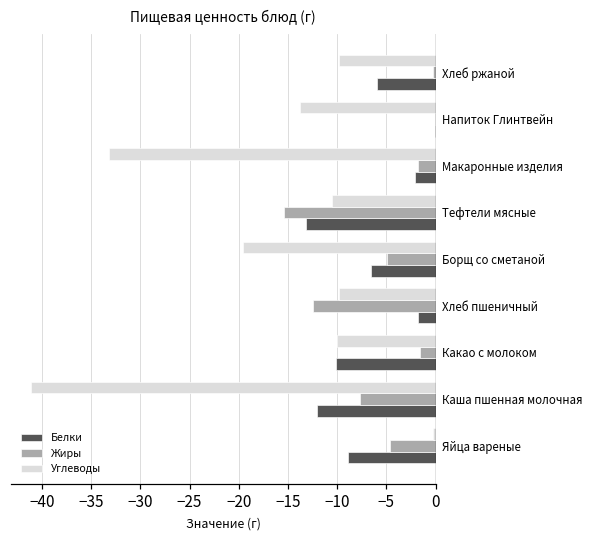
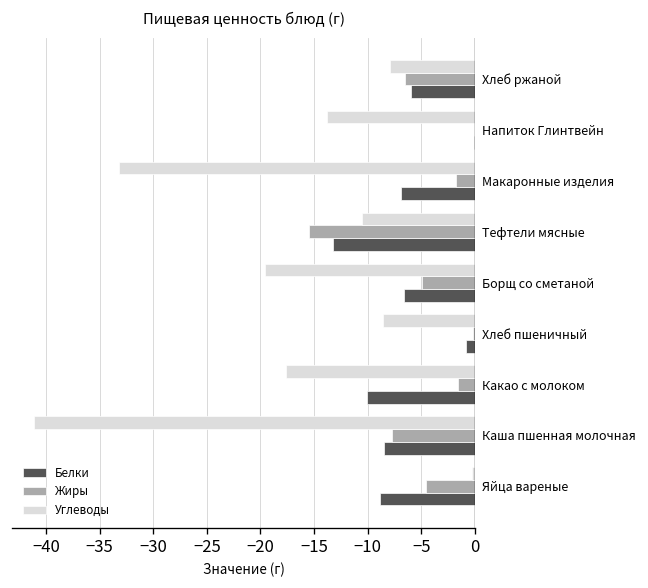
Углеводы, Хлеб ржаной: -10 -> -8
Жиры, Хлеб ржаной: 0 -> -7
Белки, Макаронные изделия: -2 -> -7
Углеводы, Хлеб пшеничный: -10 -> -9
Жиры, Хлеб пшеничный: -13 -> 0
Белки, Хлеб пшеничный: -2 -> -1
Углеводы, Какао с молоком: -10 -> -18
Белки, Каша пшенная молочная: -12 -> -9
